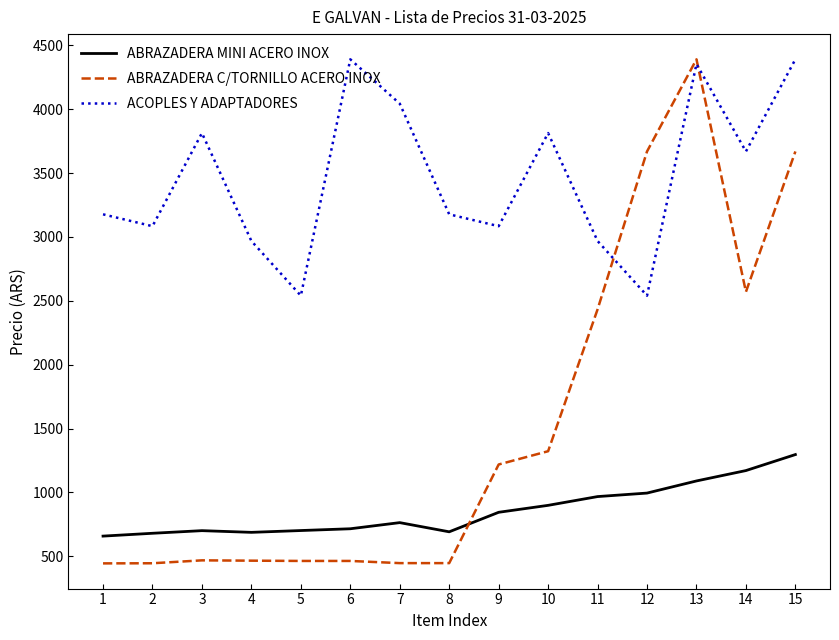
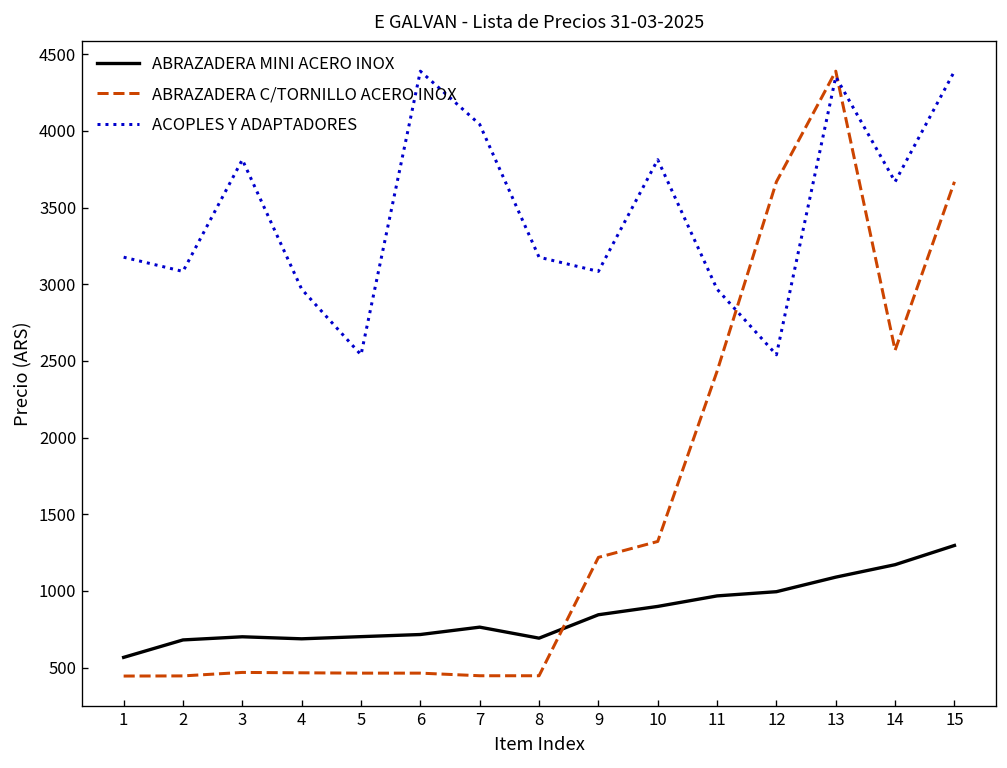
ABRAZADERA MINI ACERO INOX, 1: 660 -> 570
